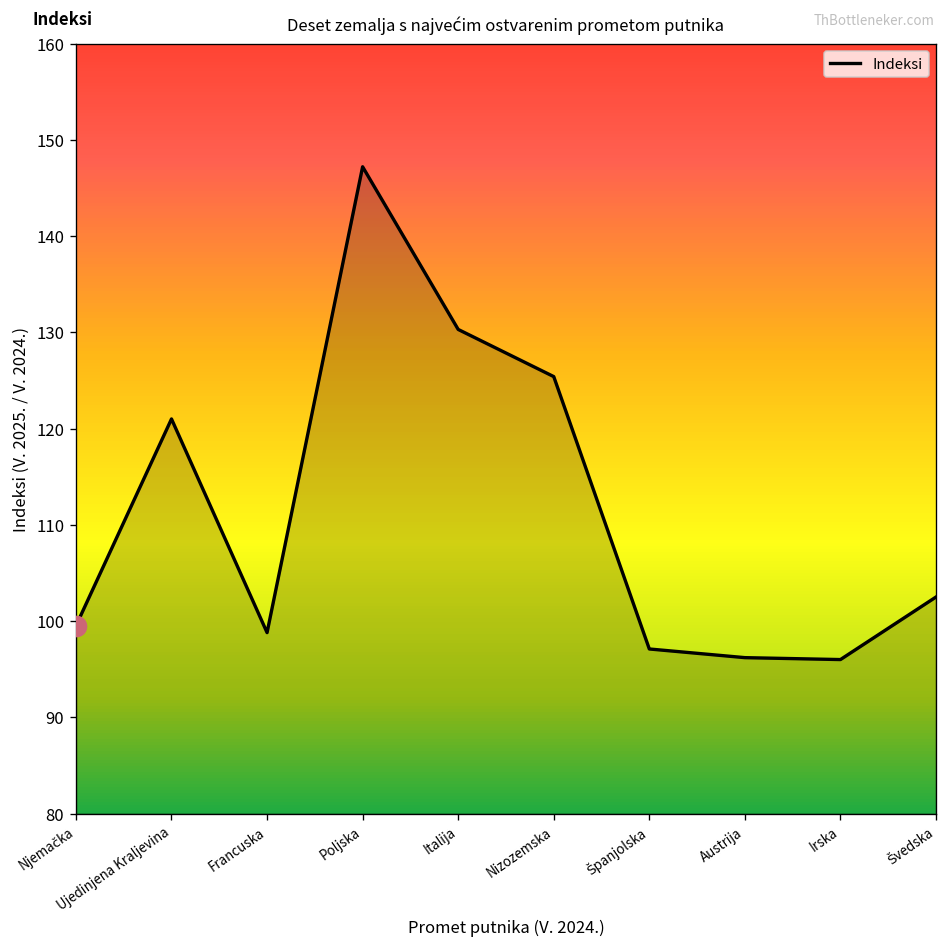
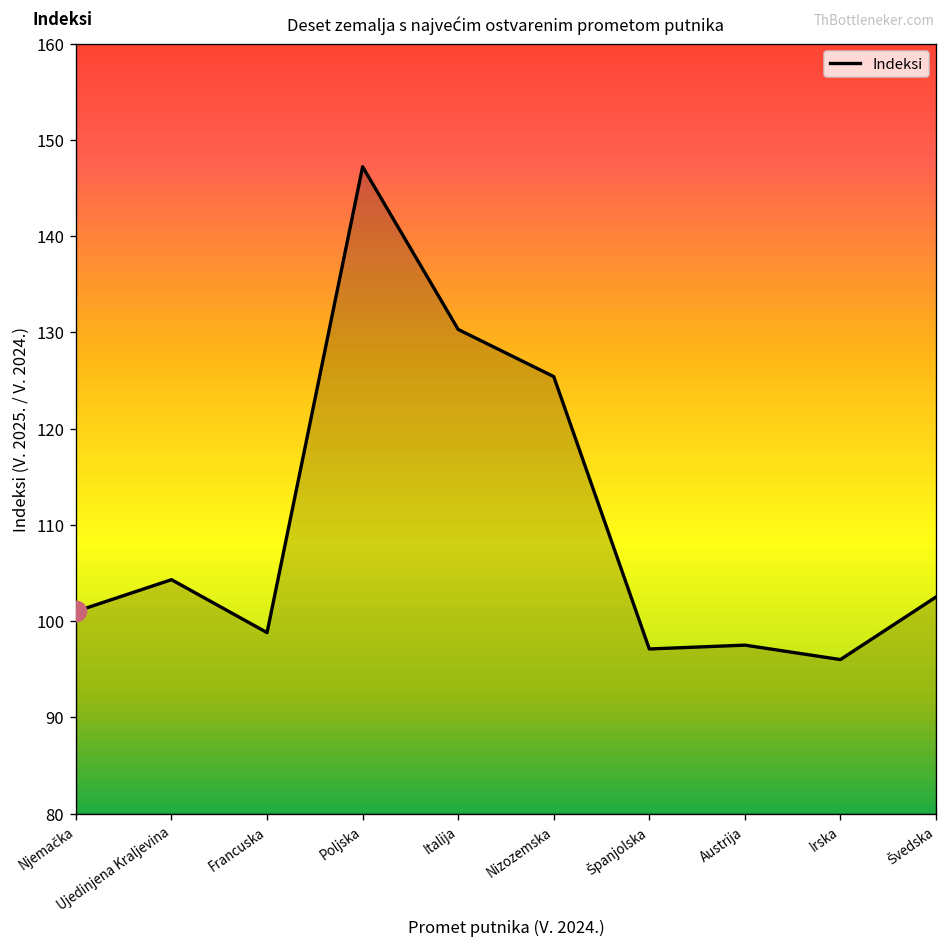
Indeksi, Njemačka: 100 -> 101
Indeksi, Ujedinjena Kraljevina: 121 -> 104
Indeksi, Austrija: 96 -> 98
